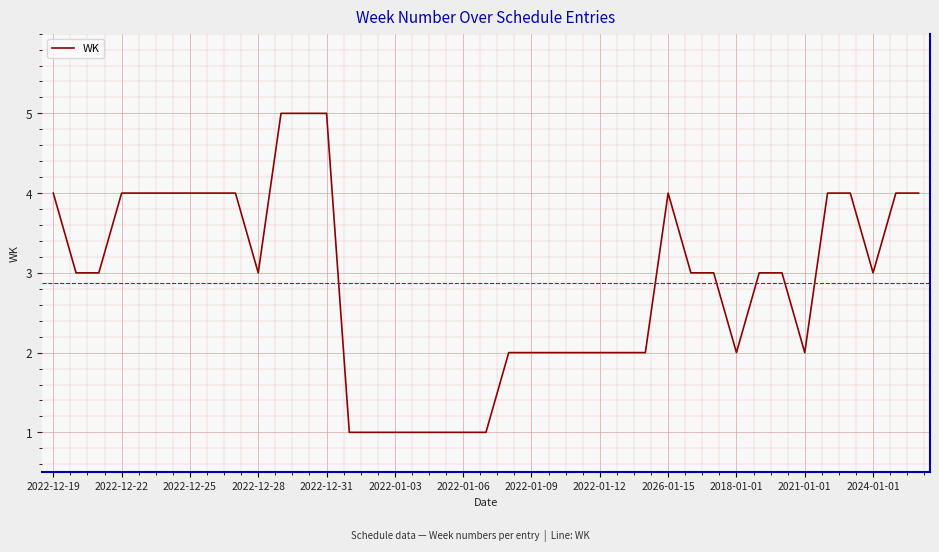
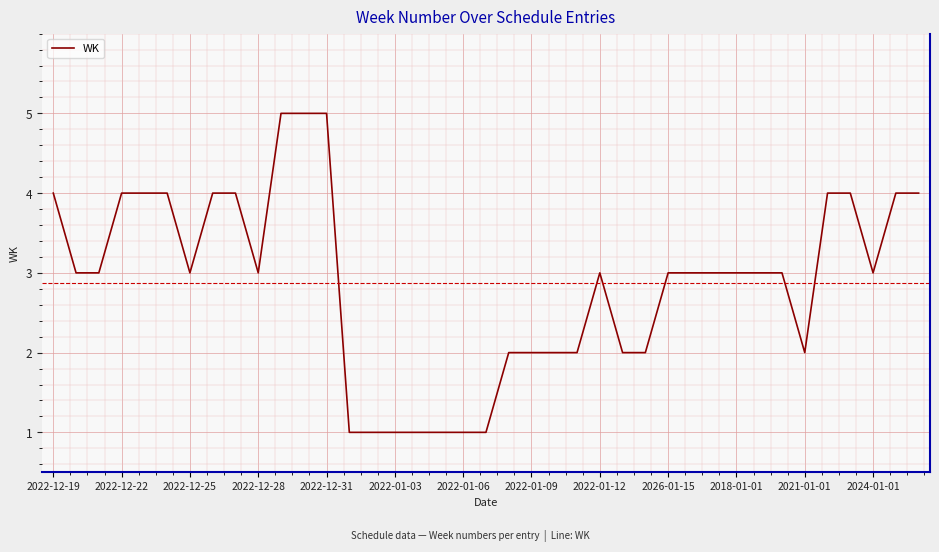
2022-12-25: 4 -> 3
2022-01-12: 2 -> 3
2026-01-15: 4 -> 3
2018-01-01: 2 -> 3
